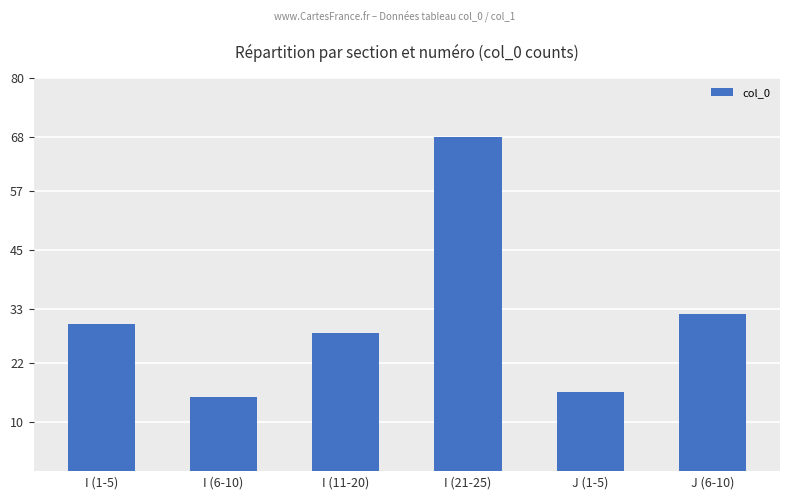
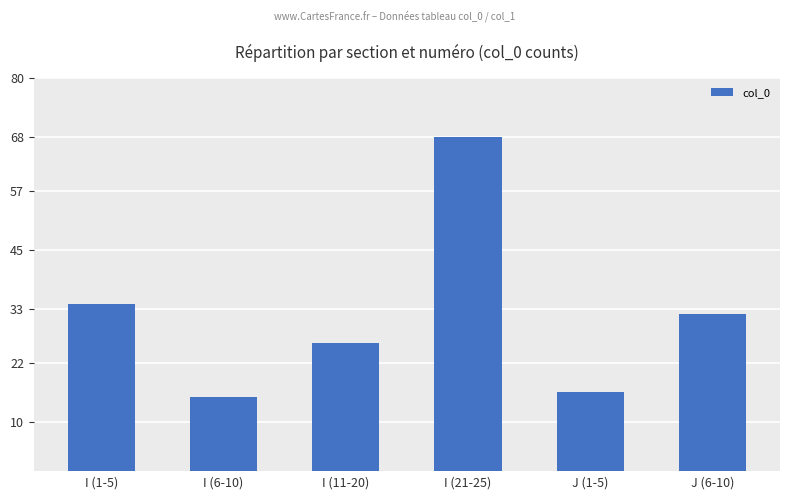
I (1-5): 30 -> 34
I (11-20): 28 -> 26
